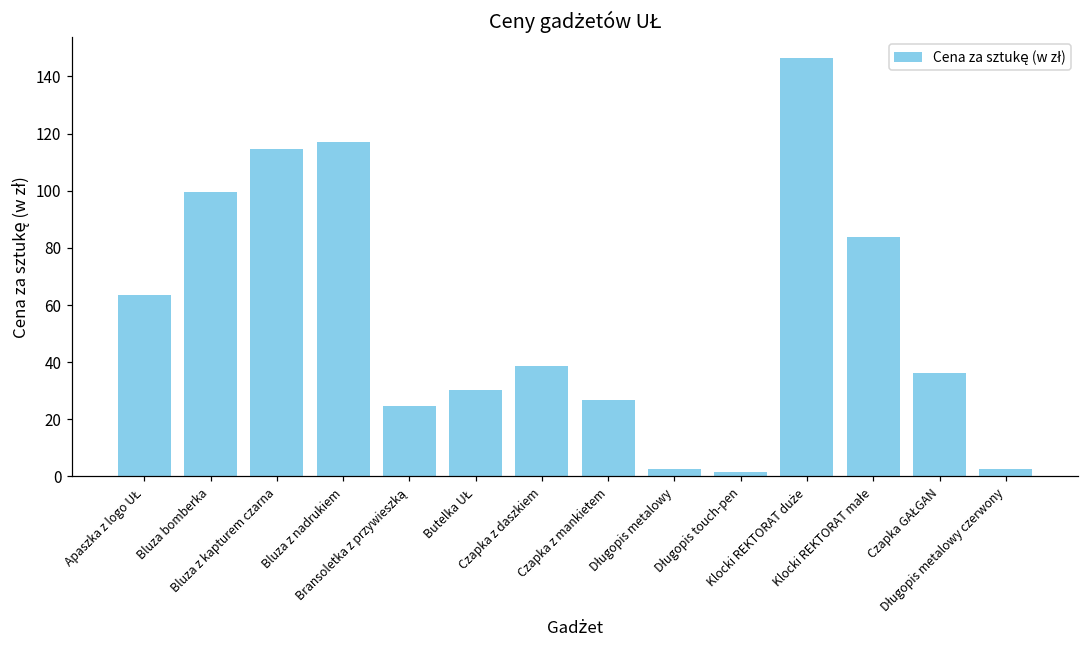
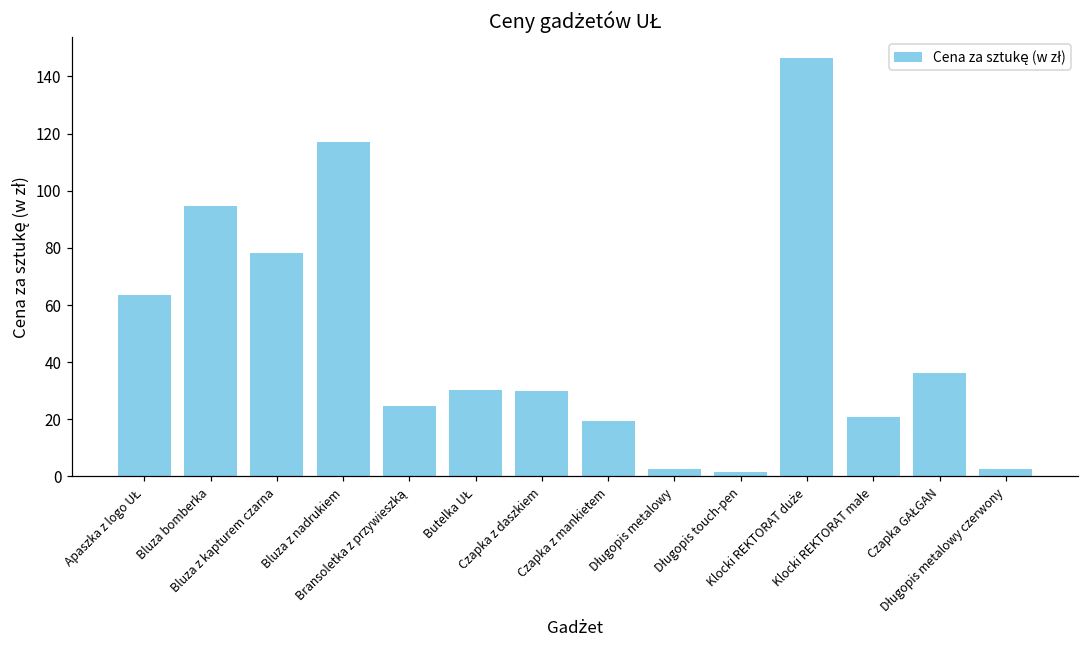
Bluza bomberka: 100 -> 95
Bluza z kapturem czarna: 114 -> 78
Czapka z daszkiem: 39 -> 30
Czapka z mankietem: 27 -> 20
Klocki REKTORAT małe: 84 -> 21
